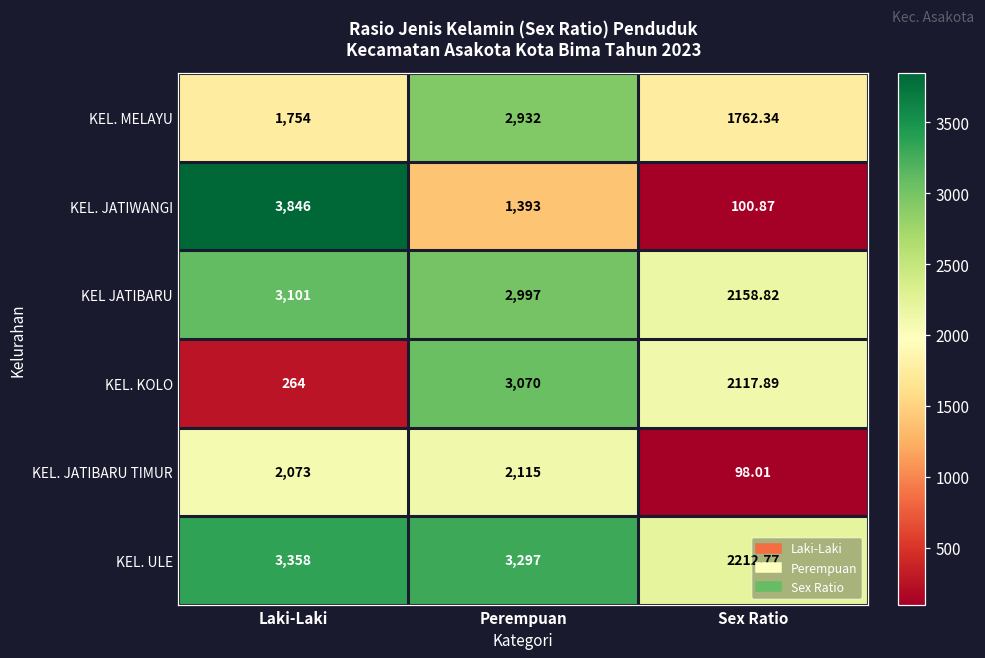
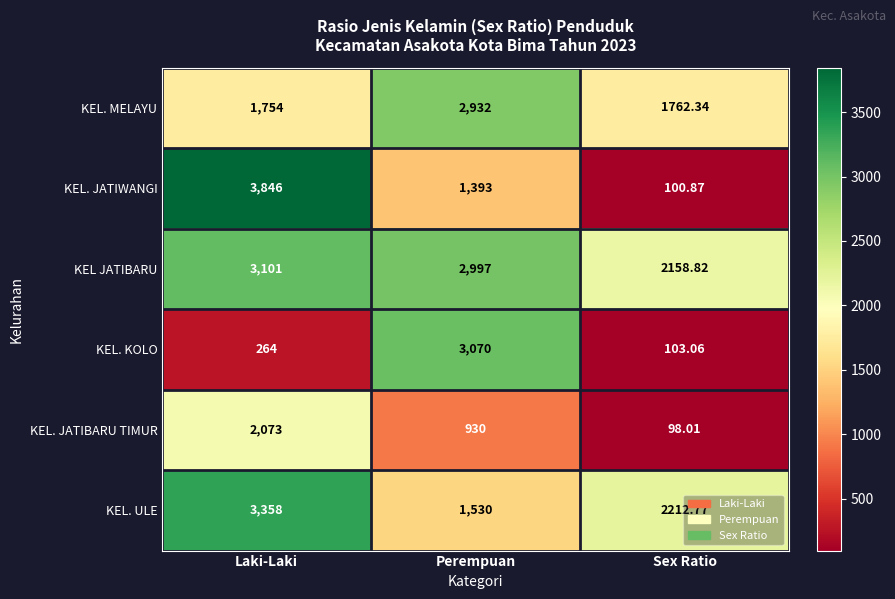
KEL. KOLO, Sex Ratio: 2117.89 -> 103.06
KEL. JATIBARU TIMUR, Perempuan: 2,115 -> 930
KEL. ULE, Perempuan: 3,297 -> 1,530
